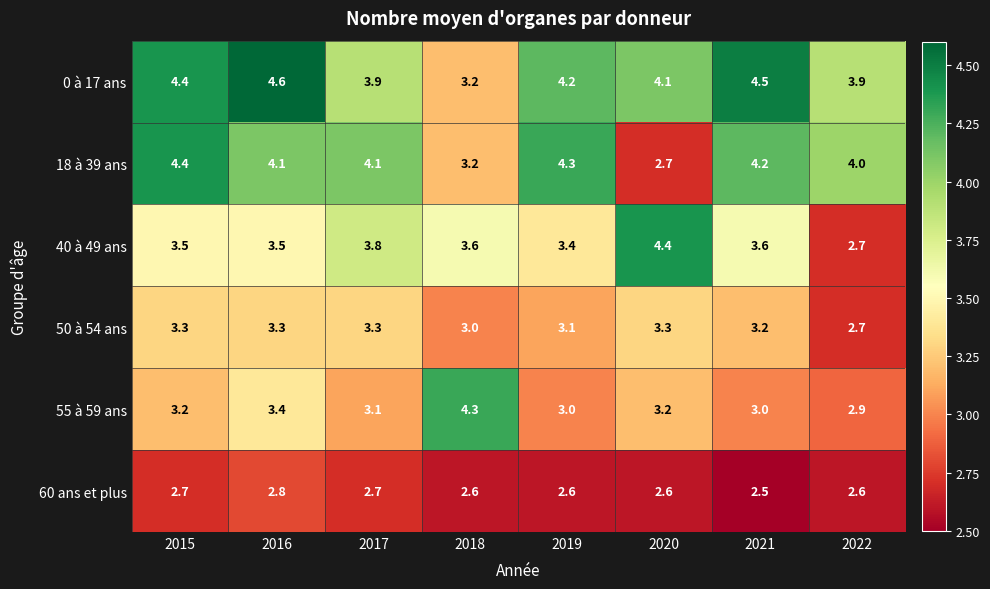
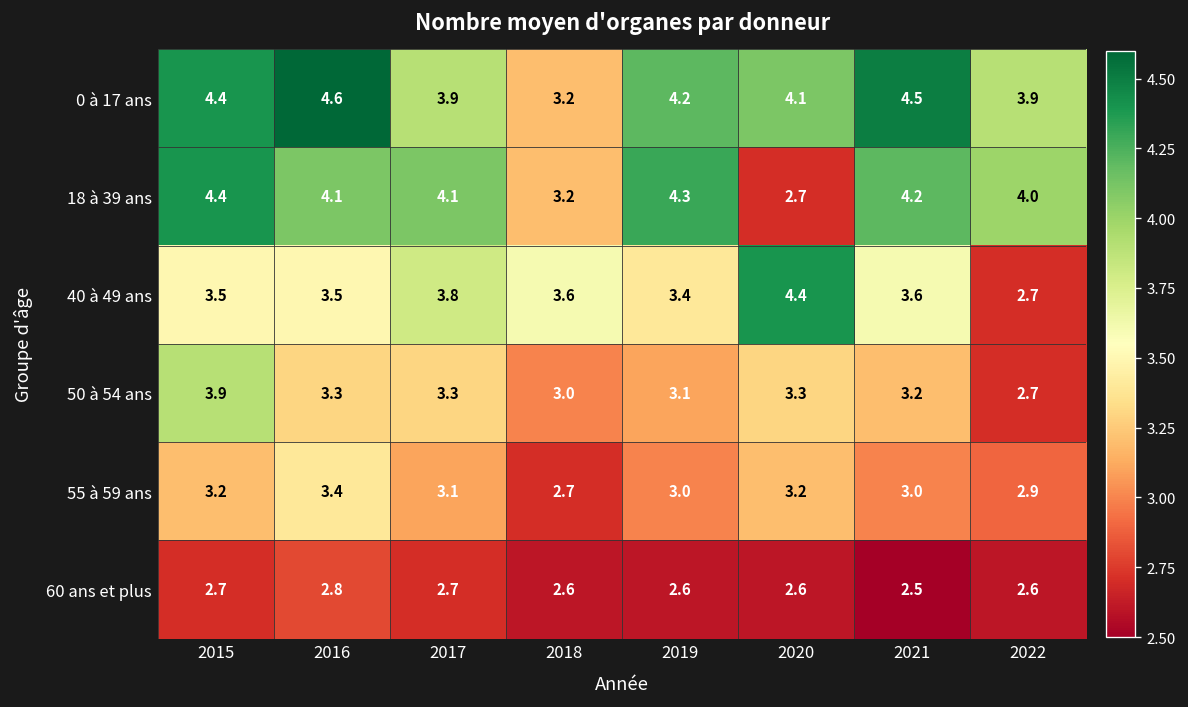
50 à 54 ans, 2015: 3.3 -> 3.9
55 à 59 ans, 2018: 4.3 -> 2.7
